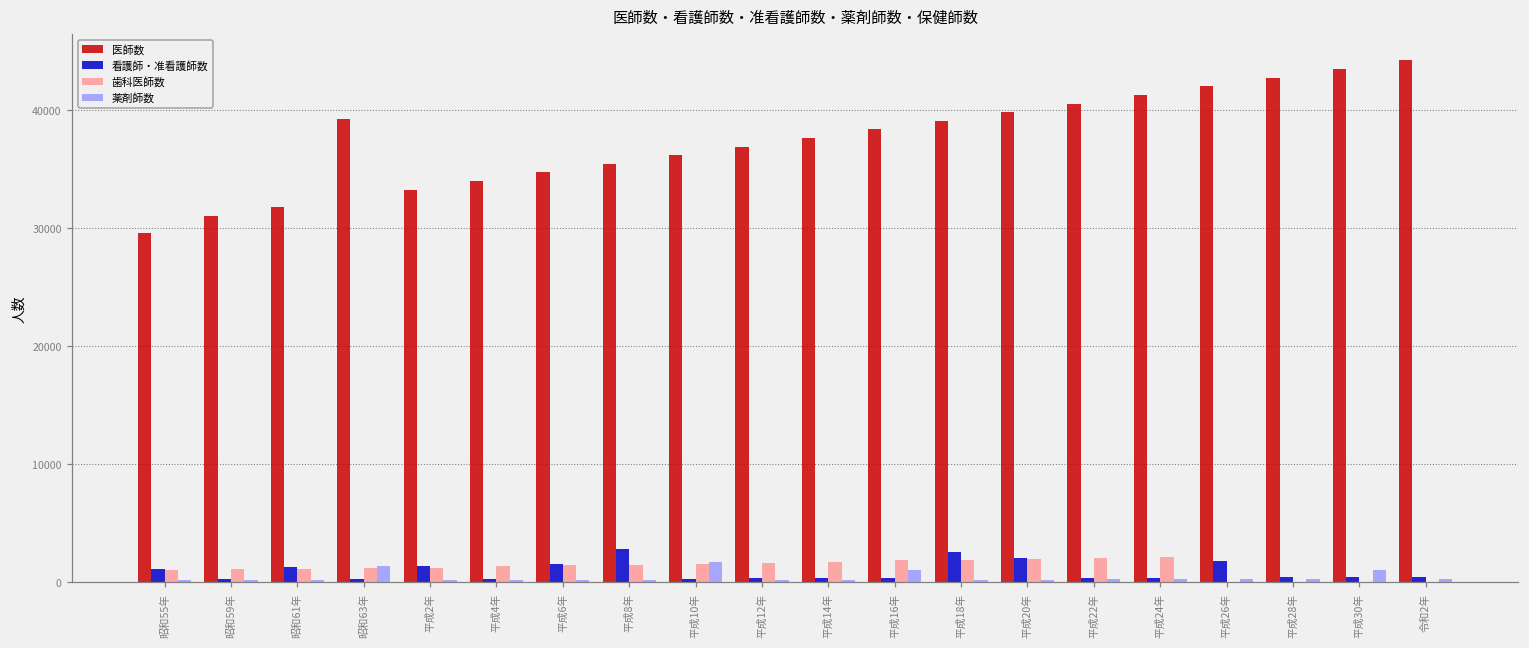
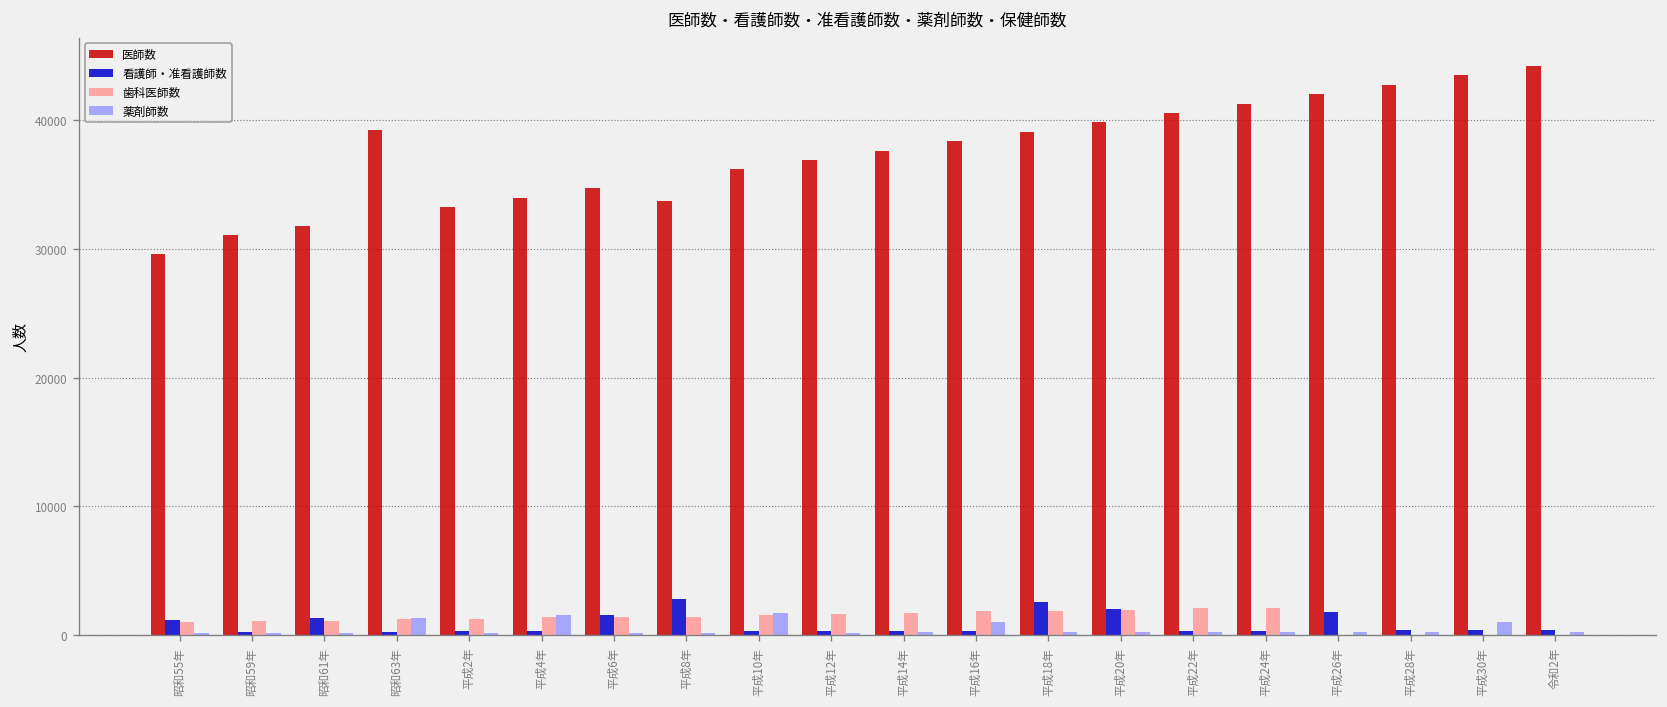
看護師・准看護師数, 平成2年: 1400 -> 300
薬剤師数, 平成4年: 200 -> 1600
医師数, 平成8年: 35400 -> 33700
